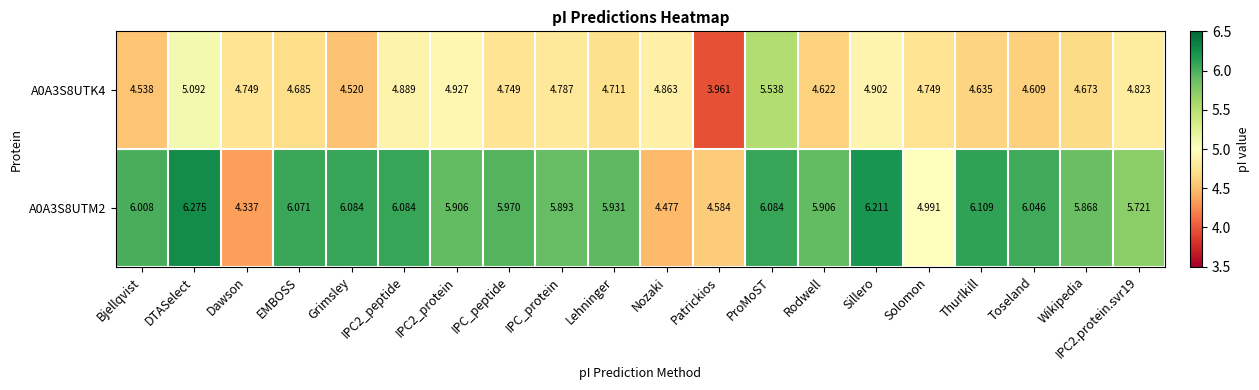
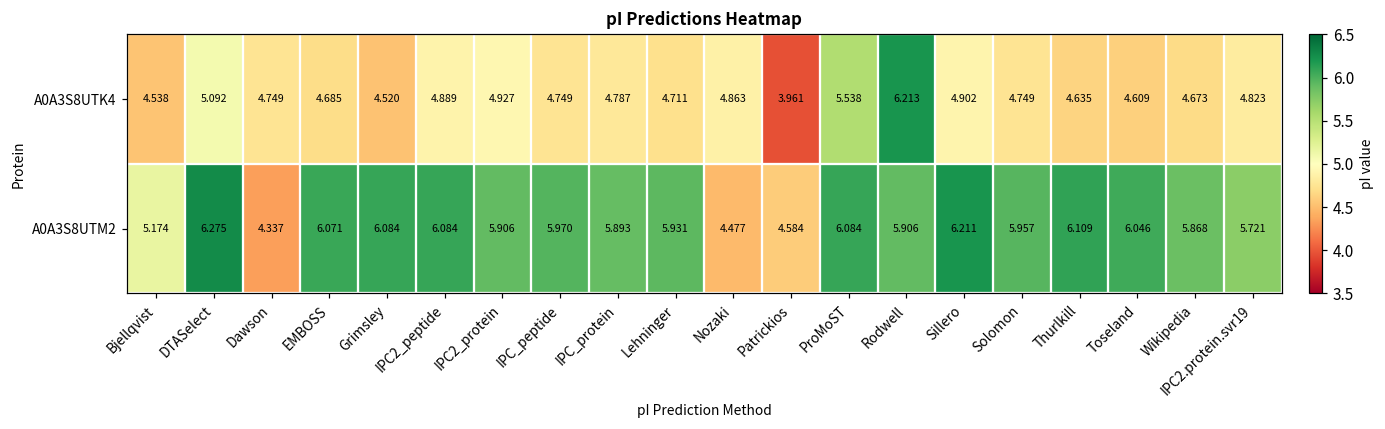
A0A3S8UTK4, Rodwell: 4.622 -> 6.213
A0A3S8UTM2, Bjellqvist: 6.008 -> 5.174
A0A3S8UTM2, Solomon: 4.991 -> 5.957
